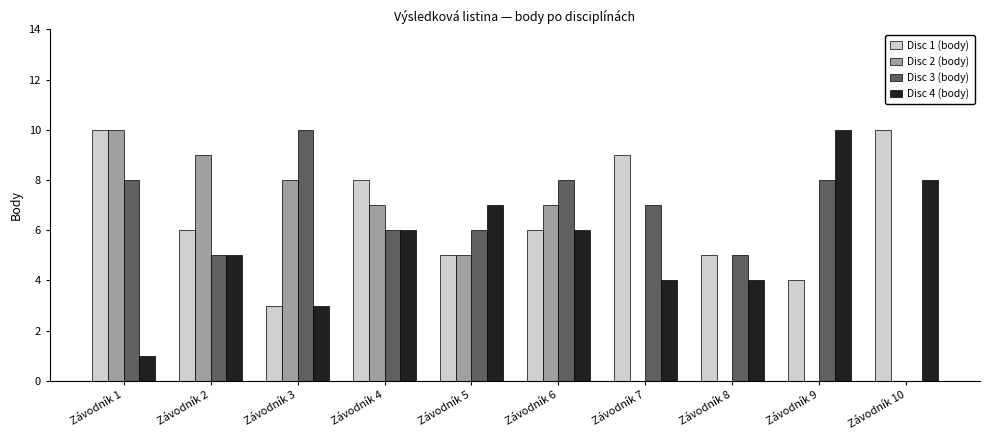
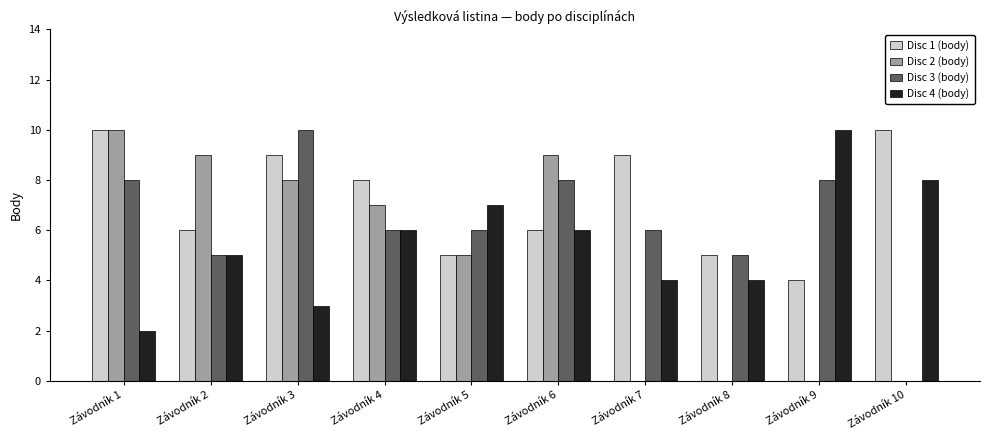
Disc 4 (body), Závodník 1: 1 -> 2
Disc 1 (body), Závodník 3: 3 -> 9
Disc 2 (body), Závodník 6: 7 -> 9
Disc 3 (body), Závodník 7: 7 -> 6
